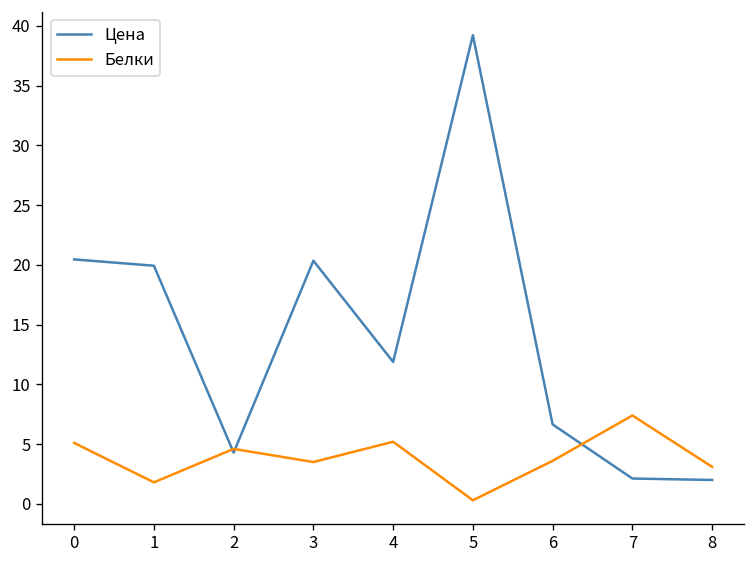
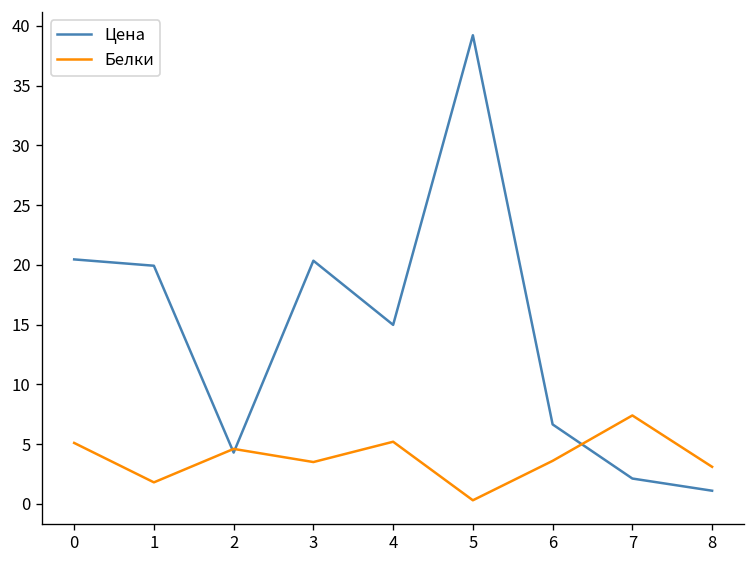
Цена, 4: 12 -> 15
Цена, 8: 2 -> 1
